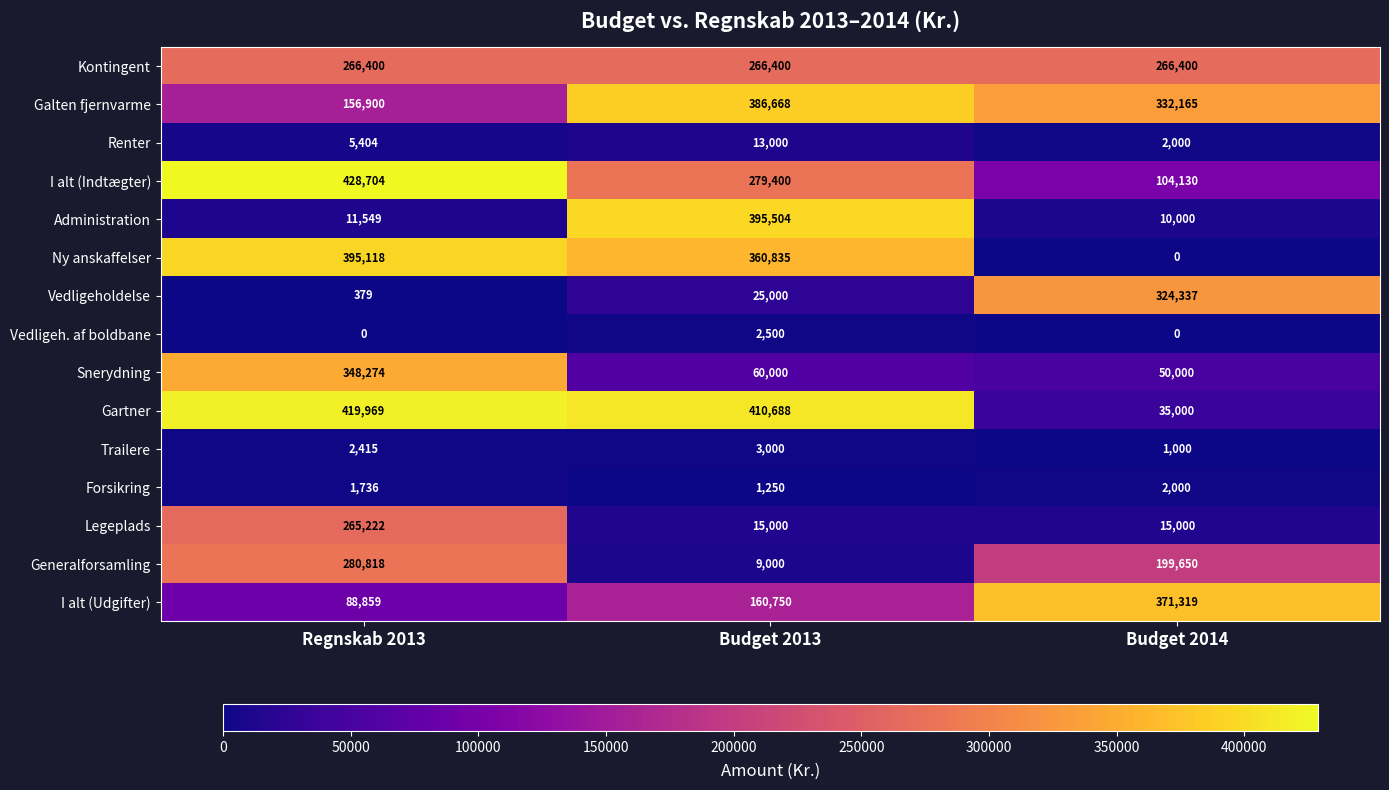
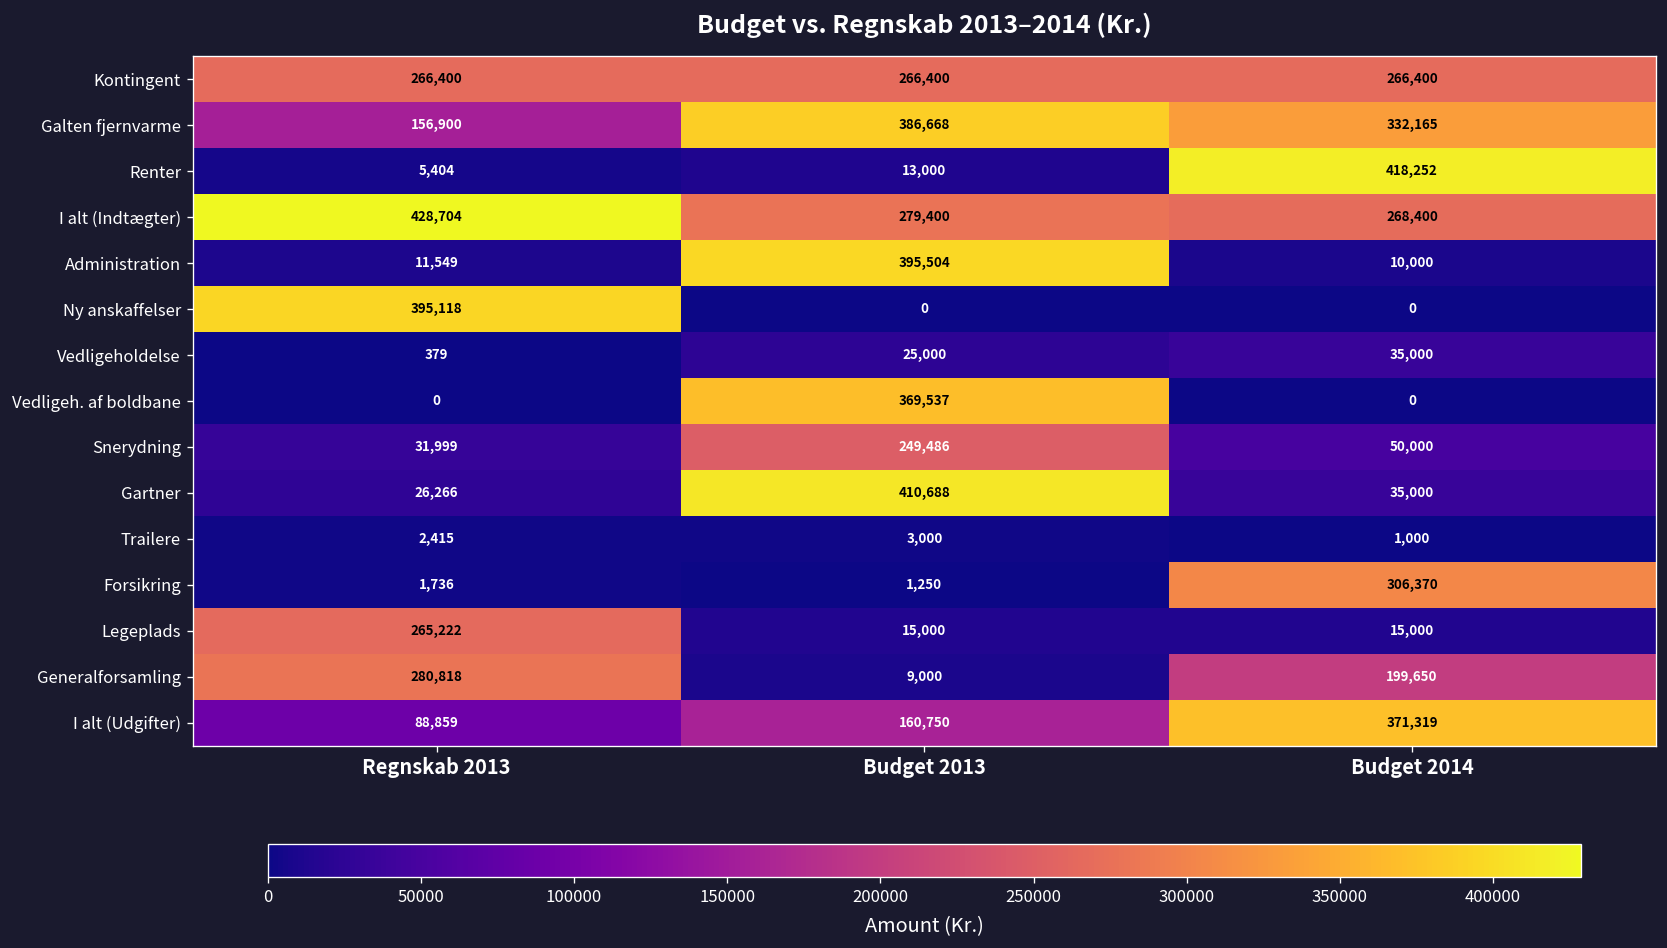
Renter, Budget 2014: 2,000 -> 418,252
I alt (Indtægter), Budget 2014: 104,130 -> 268,400
Ny anskaffelser, Budget 2013: 360,835 -> 0
Vedligeholdelse, Budget 2014: 324,337 -> 35,000
Vedligeh. af boldbane, Budget 2013: 2,500 -> 369,537
Snerydning, Regnskab 2013: 348,274 -> 31,999
Snerydning, Budget 2013: 60,000 -> 249,486
Gartner, Regnskab 2013: 419,969 -> 26,266
Forsikring, Budget 2014: 2,000 -> 306,370
